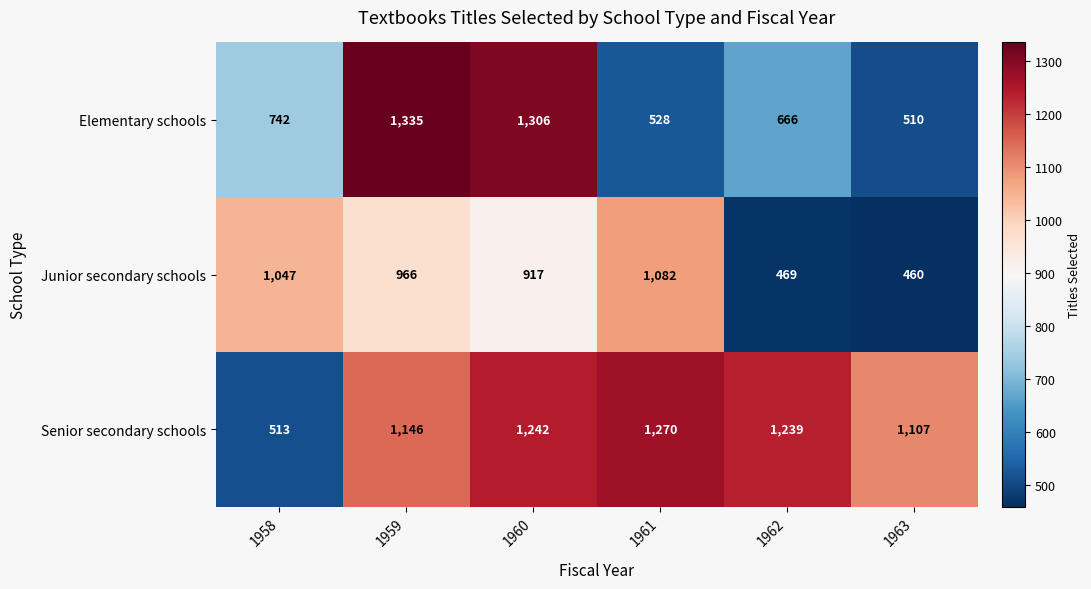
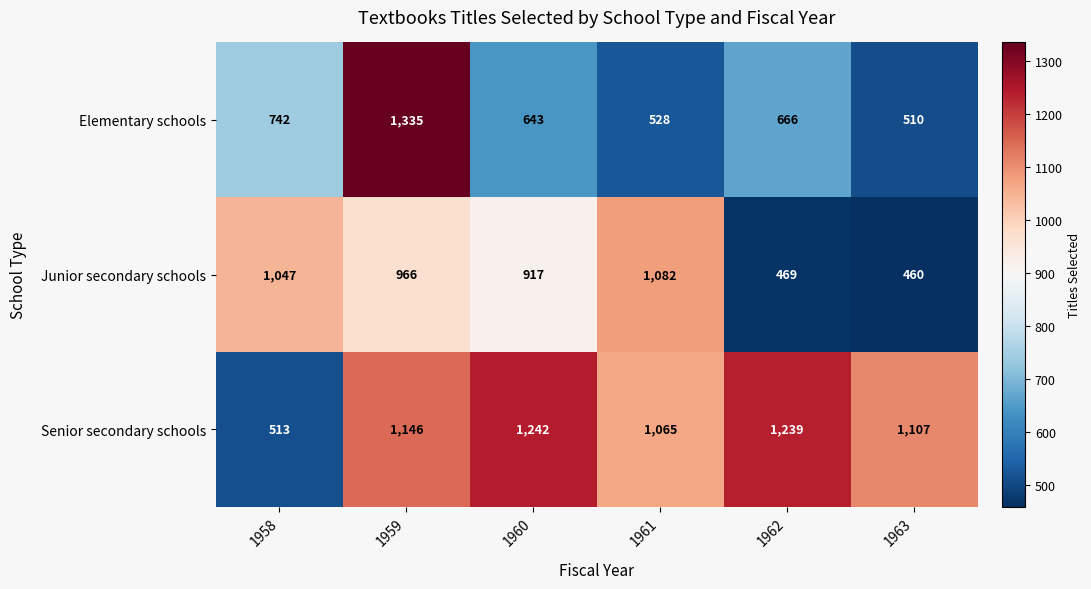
Elementary schools, 1960: 1,306 -> 643
Senior secondary schools, 1961: 1,270 -> 1,065
